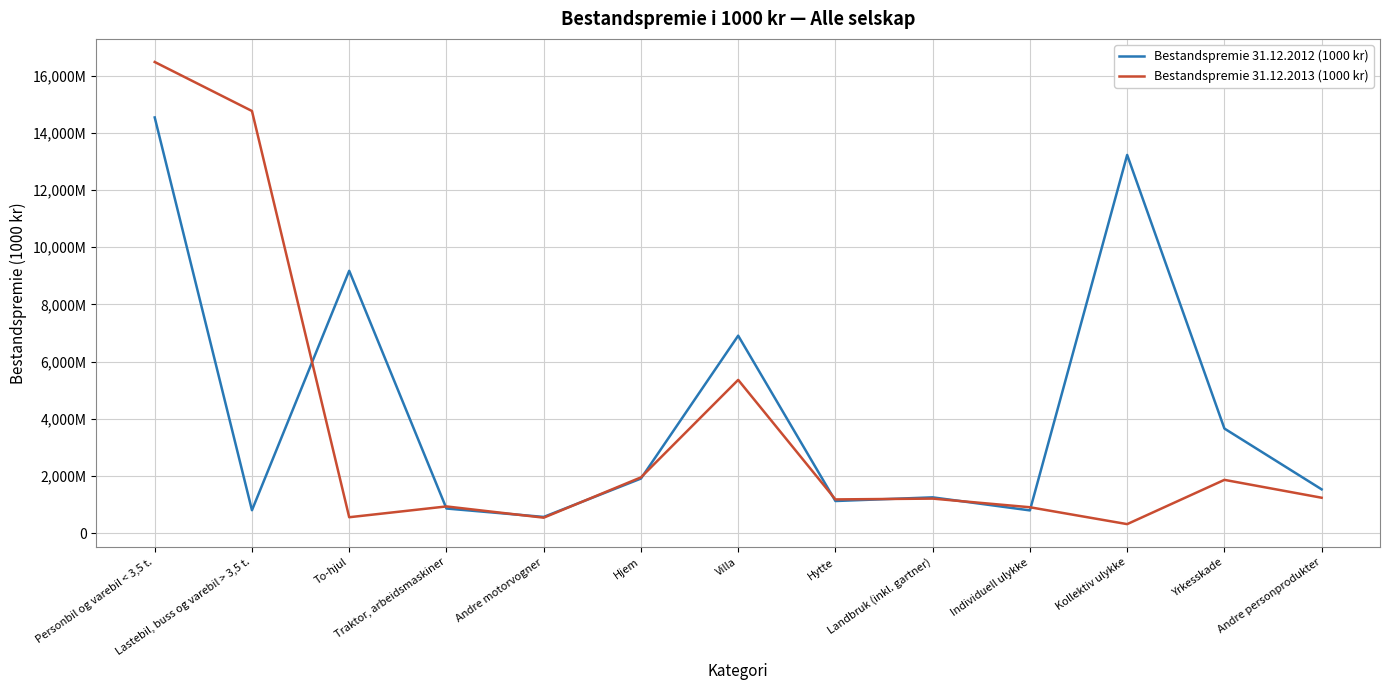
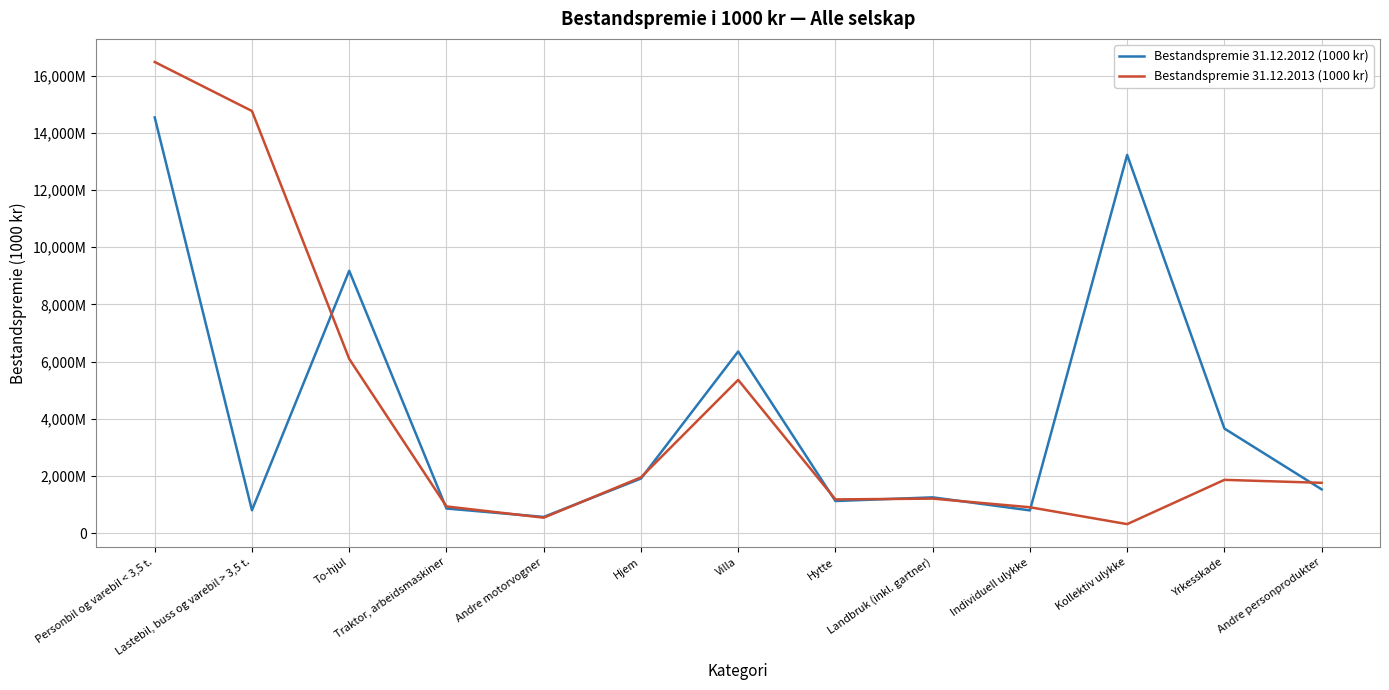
Bestandspremie 31.12.2013 (1000 kr), To-hjul: 600,000,000 -> 6,100,000,000
Bestandspremie 31.12.2012 (1000 kr), Villa: 6,900,000,000 -> 6,400,000,000
Bestandspremie 31.12.2013 (1000 kr), Andre personprodukter: 1,200,000,000 -> 1,800,000,000
